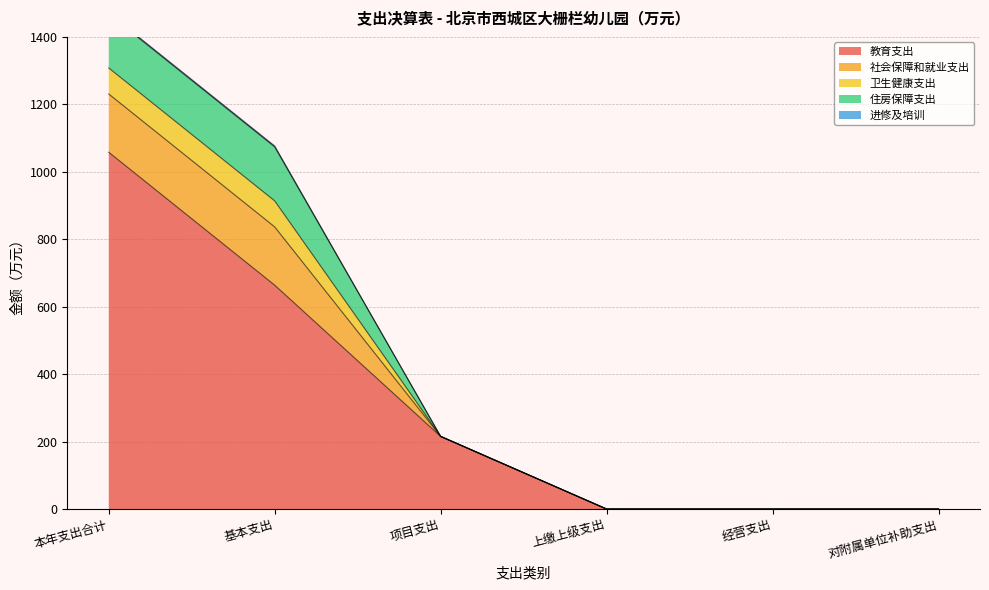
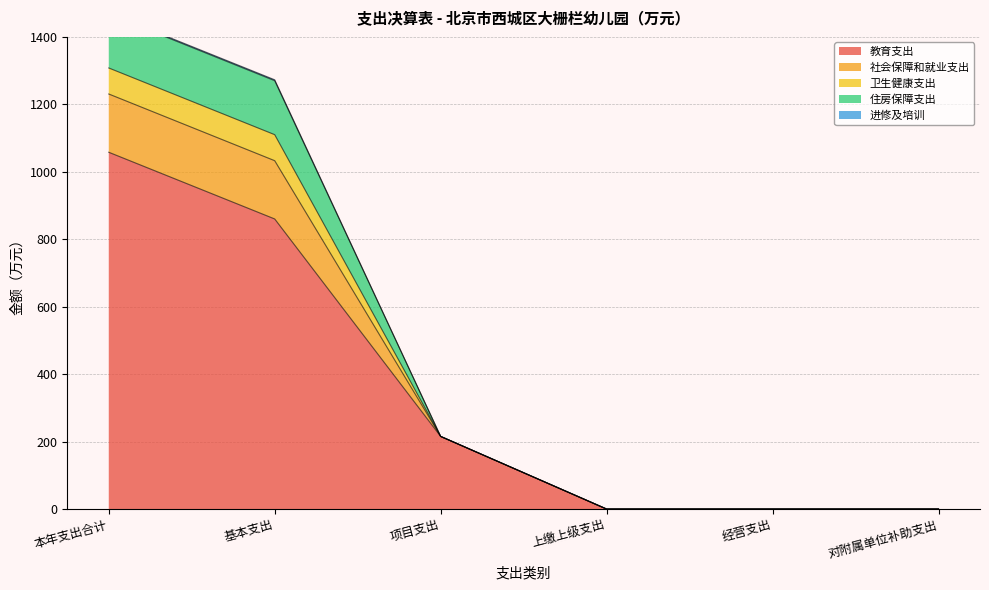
教育支出, 基本支出: 660 -> 860
